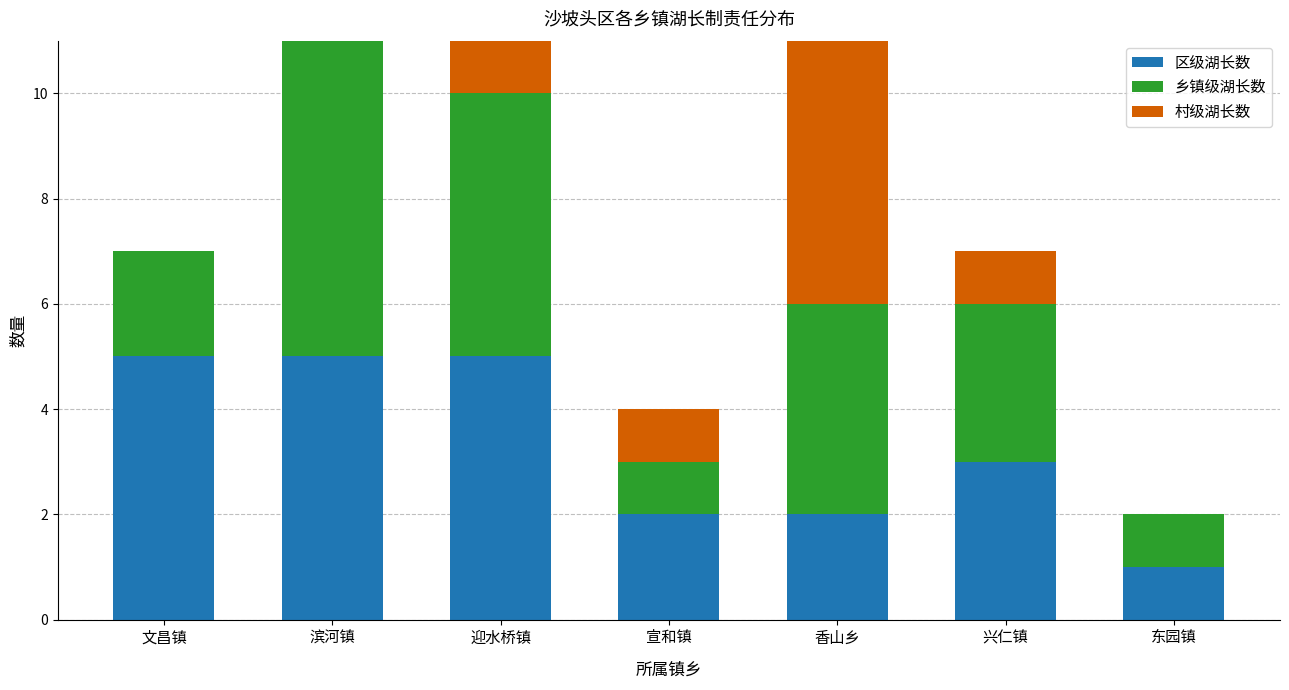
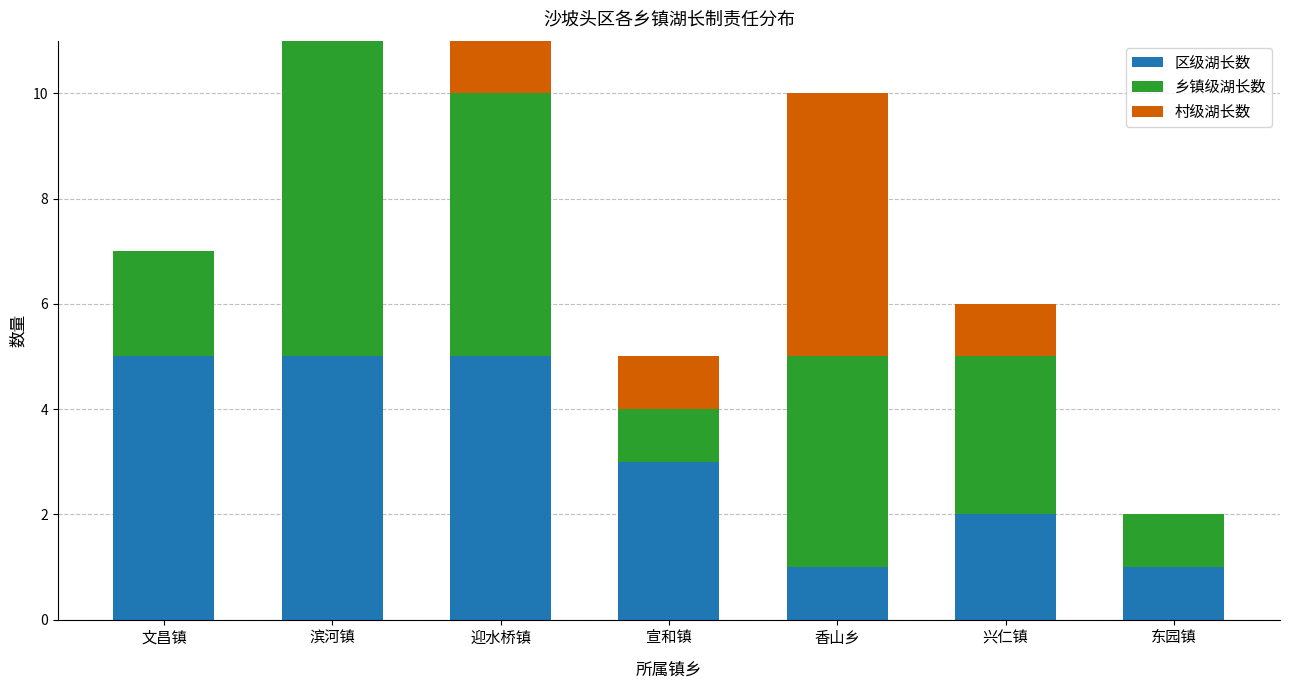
区级湖长数, 宣和镇: 2 -> 3
区级湖长数, 香山乡: 2 -> 1
区级湖长数, 兴仁镇: 3 -> 2
